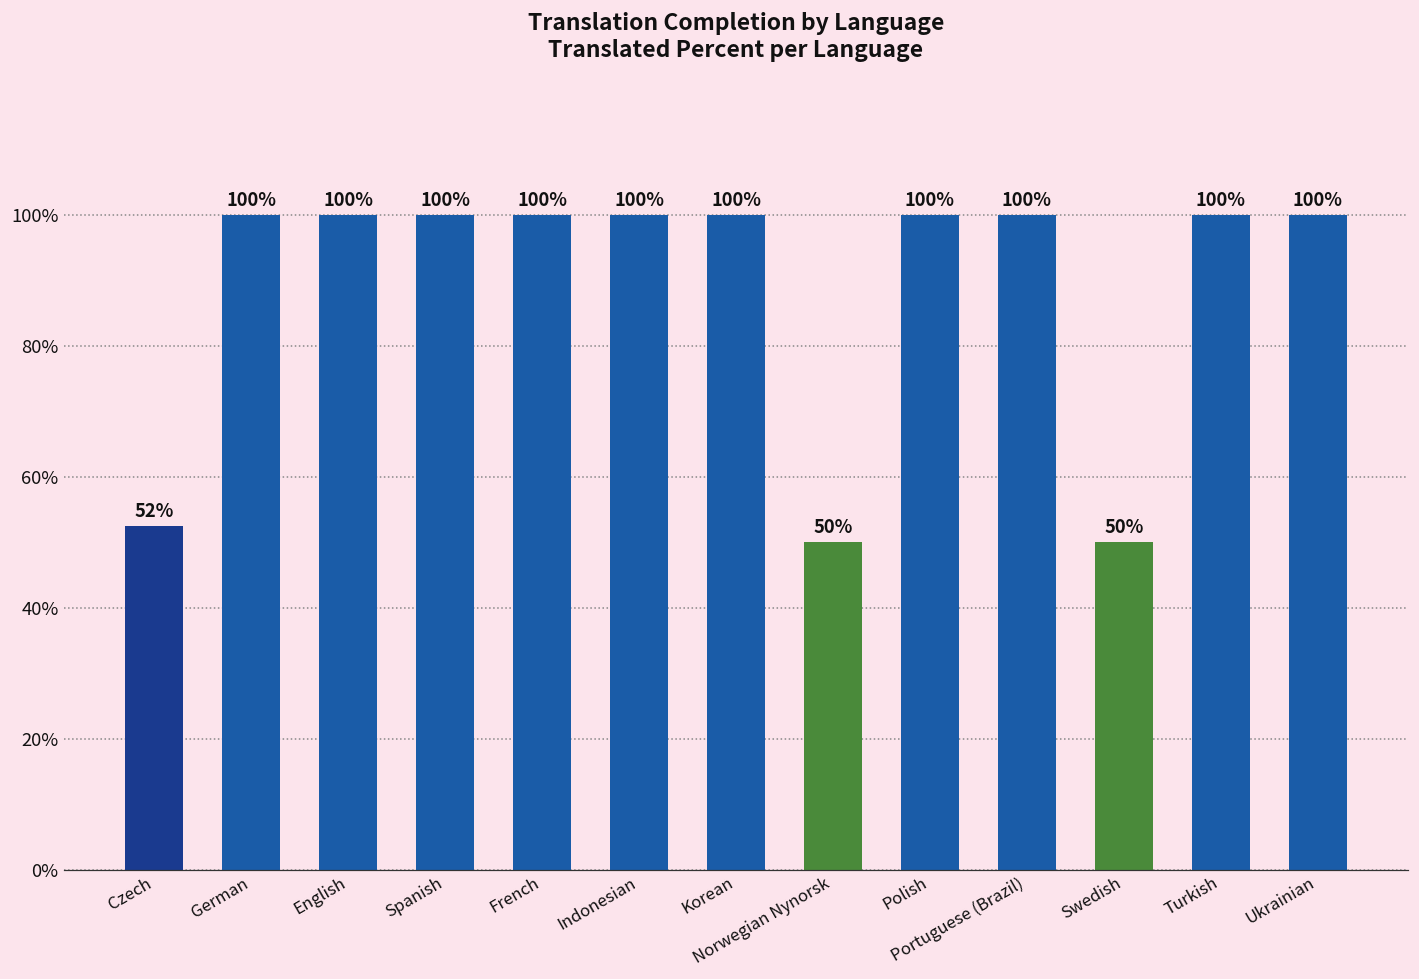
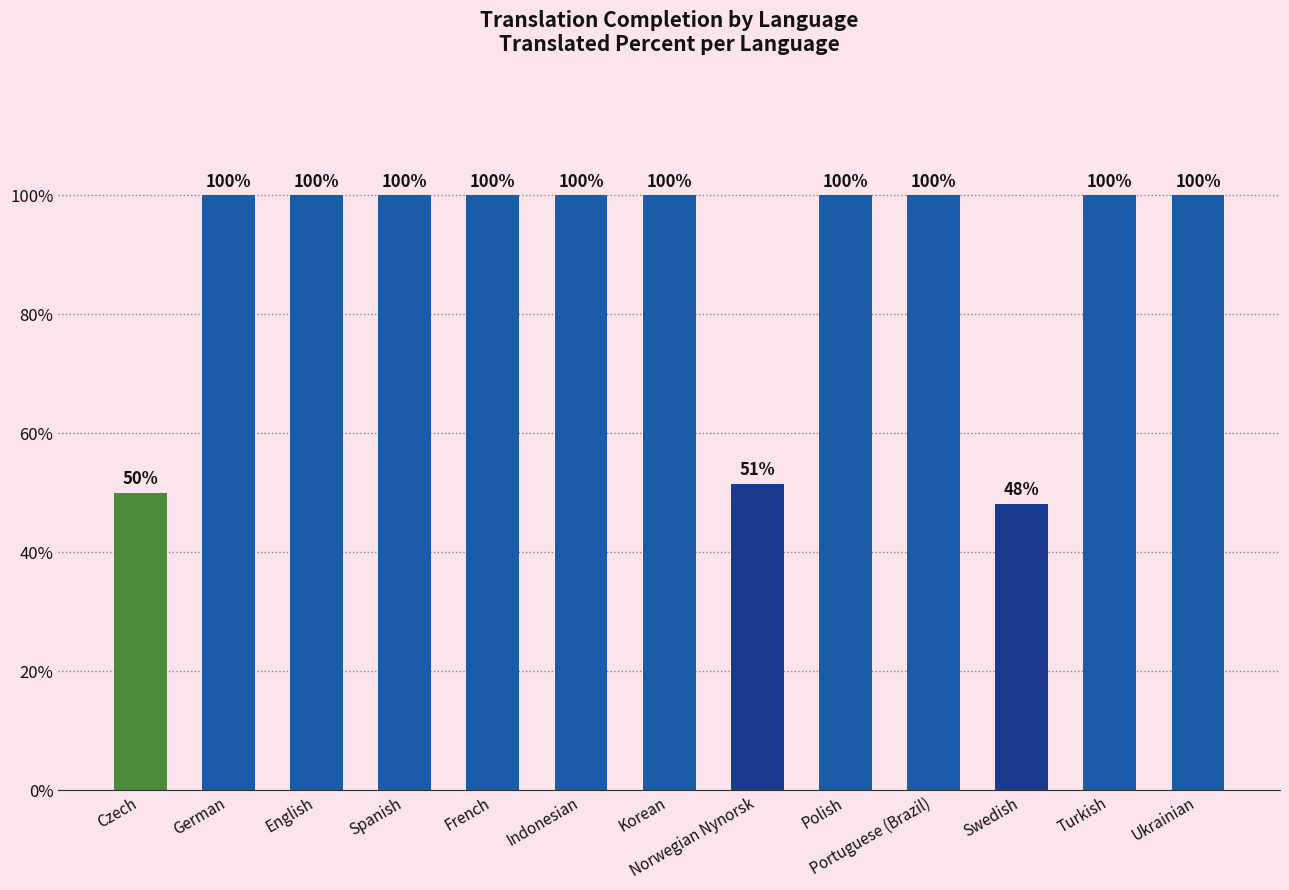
Czech: 52% -> 50%
Norwegian Nynorsk: 50% -> 51%
Swedish: 50% -> 48%
